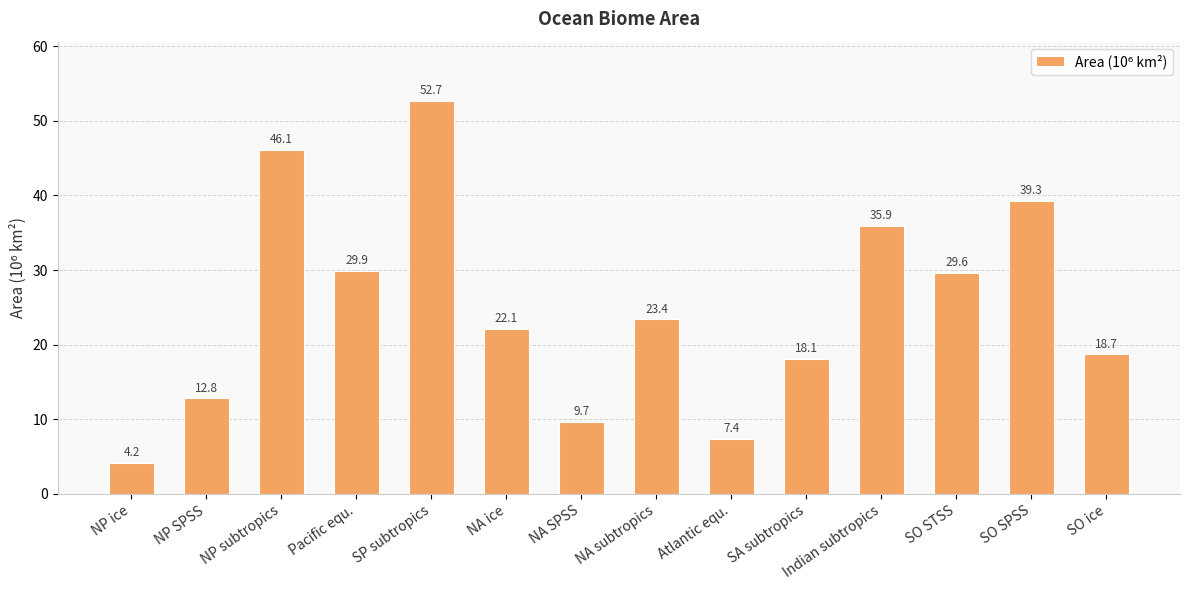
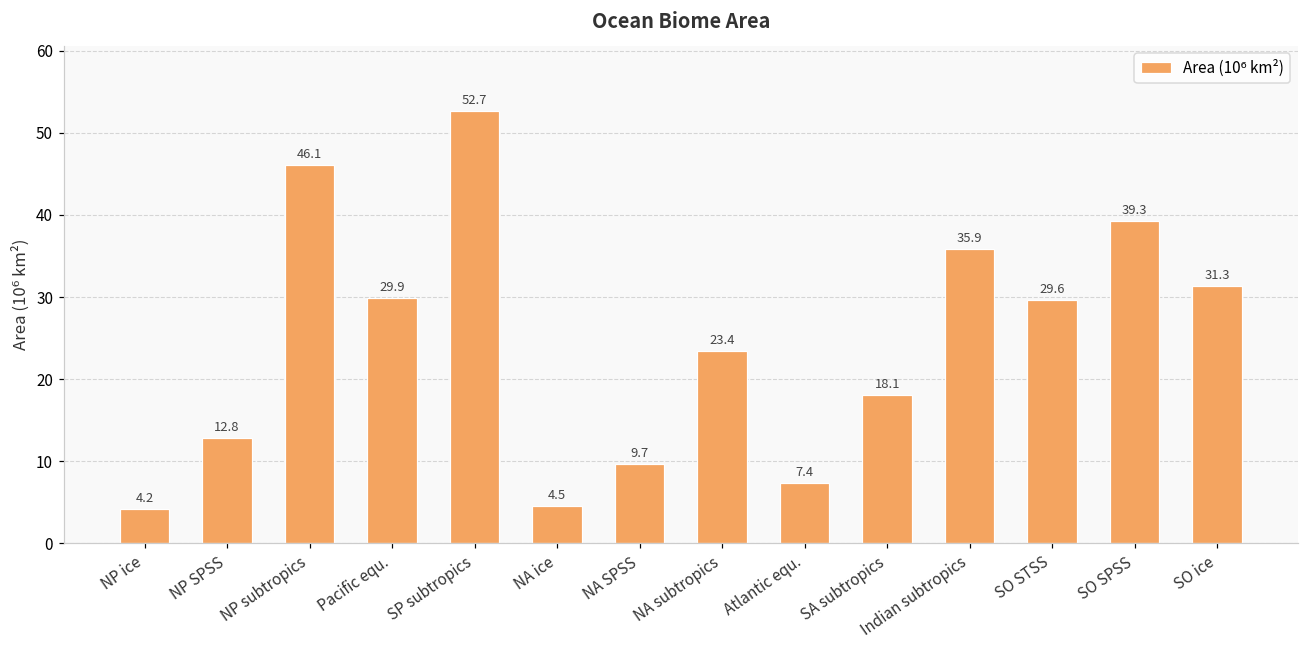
NA ice: 22.1 -> 4.5
SO ice: 18.7 -> 31.3
